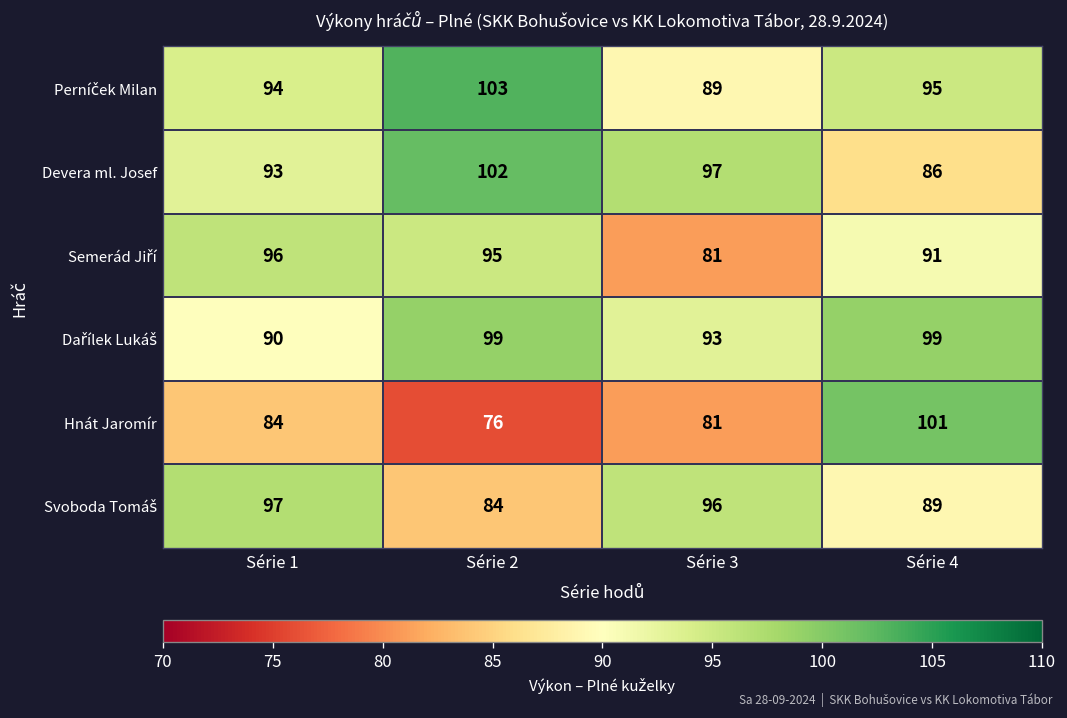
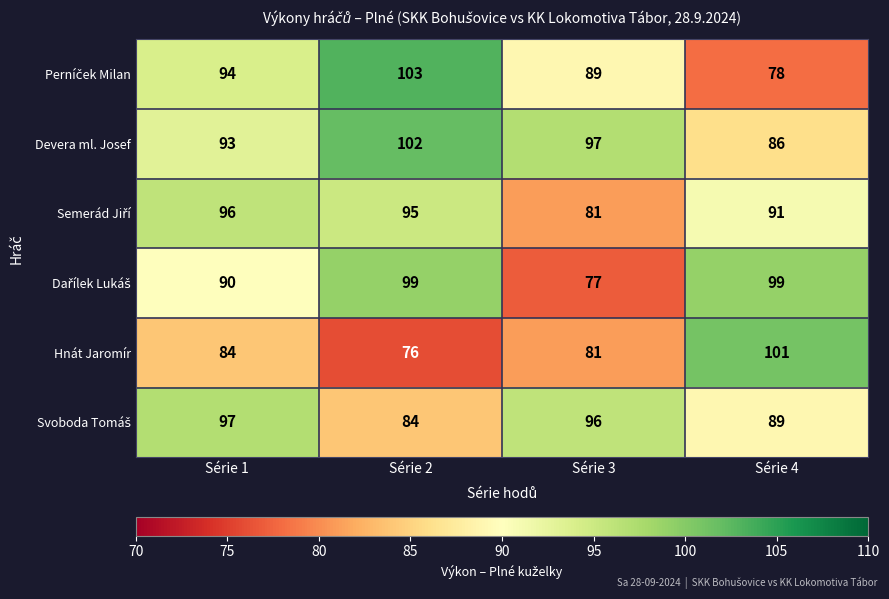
Perníček Milan, Série 4: 95 -> 78
Dařílek Lukáš, Série 3: 93 -> 77
